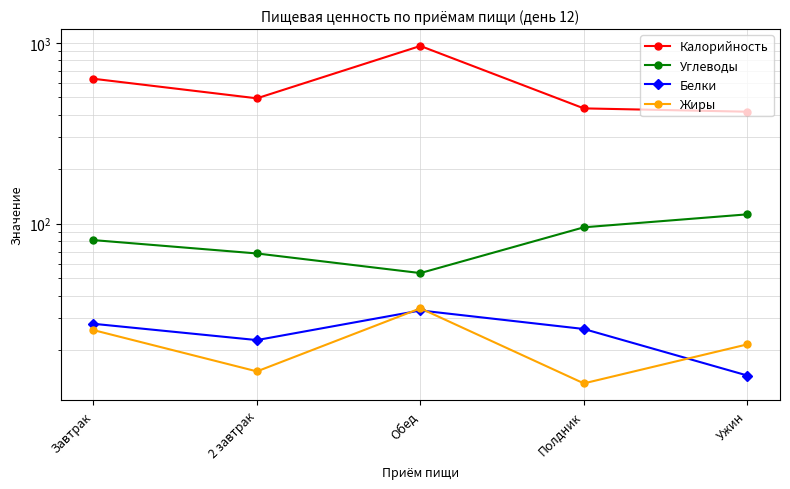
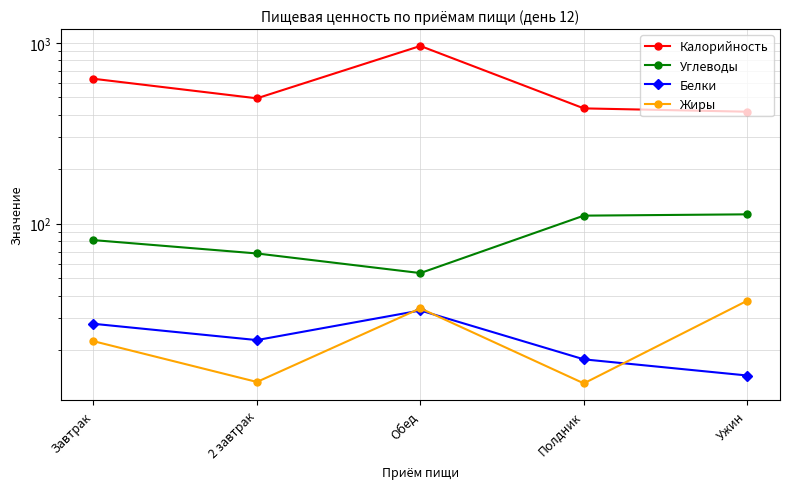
Жиры, Завтрак: 26 -> 22
Жиры, 2 завтрак: 15 -> 13
Углеводы, Полдник: 100 -> 110
Белки, Полдник: 26 -> 18
Жиры, Ужин: 22 -> 38
